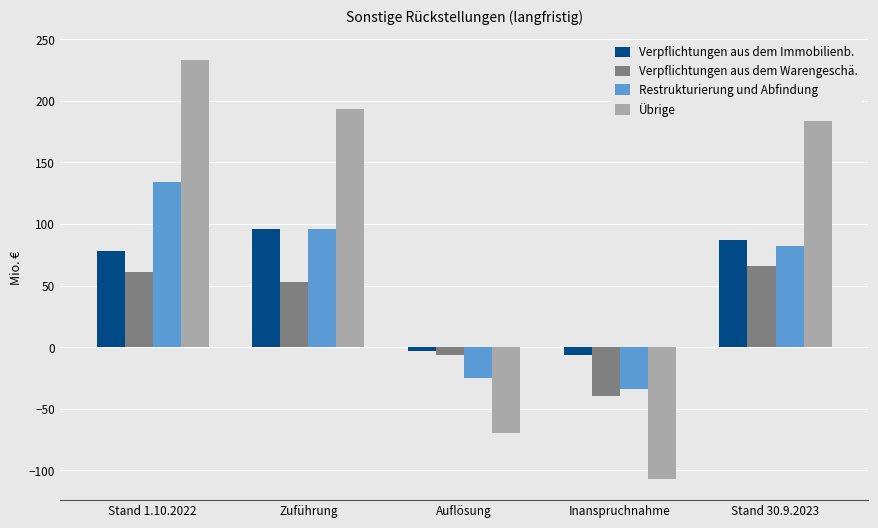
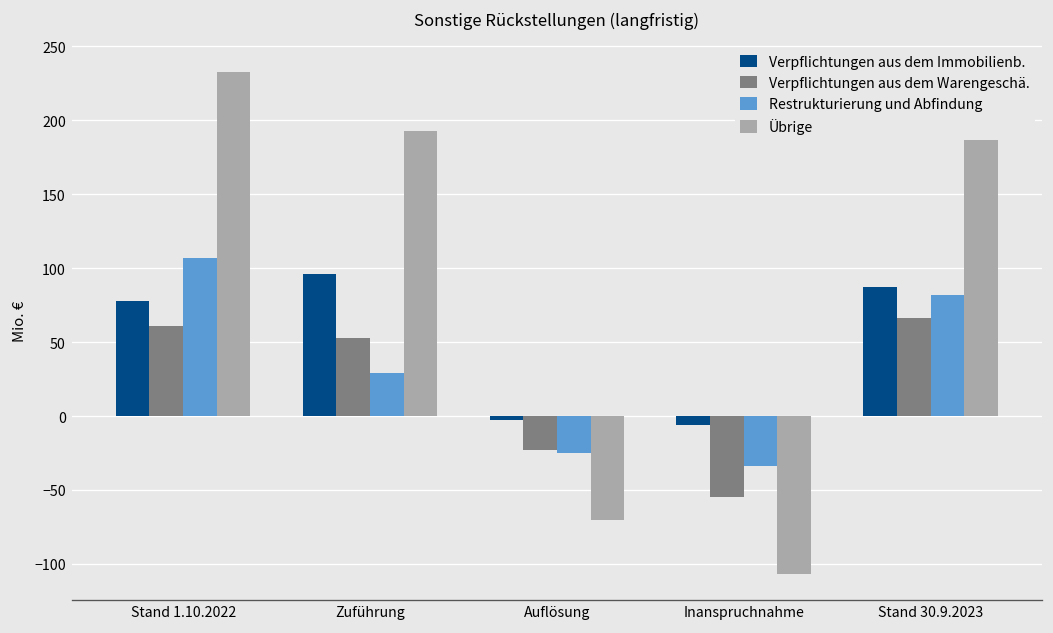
Restrukturierung und Abfindung, Stand 1.10.2022: 134 -> 107
Restrukturierung und Abfindung, Zuführung: 96 -> 29
Verpflichtungen aus dem Warengeschä., Auflösung: -6 -> -23
Verpflichtungen aus dem Warengeschä., Inanspruchnahme: -40 -> -55
